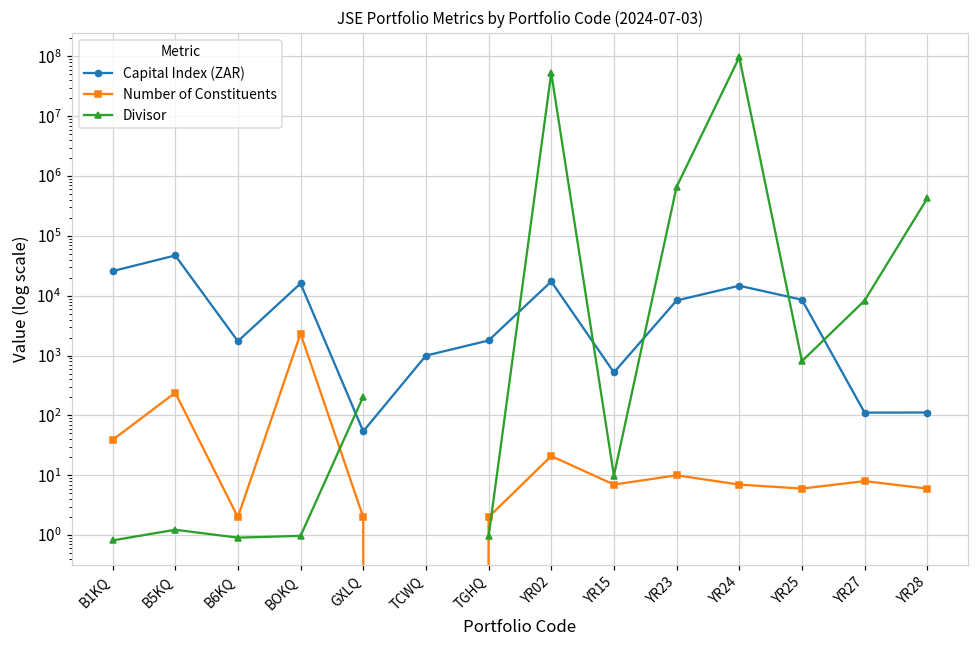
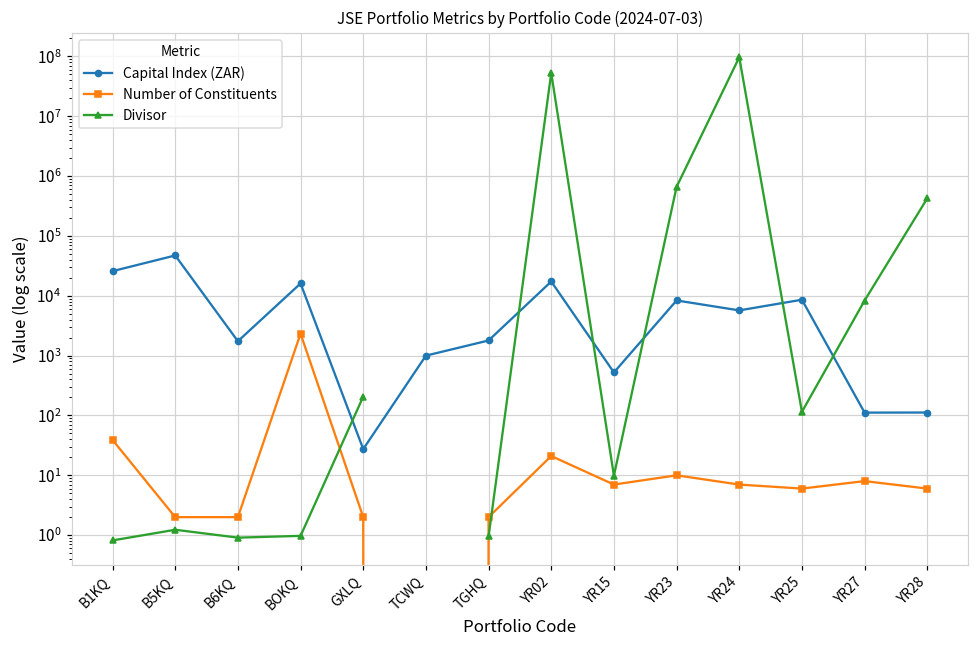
Number of Constituents, B5KQ: 200 -> 2
Capital Index (ZAR), GXLQ: 50 -> 30
Capital Index (ZAR), YR24: 15000 -> 6000
Divisor, YR25: 800 -> 120
